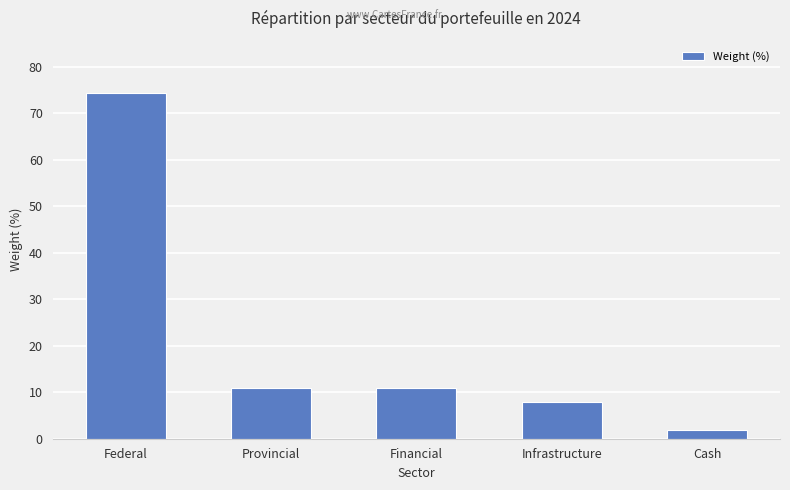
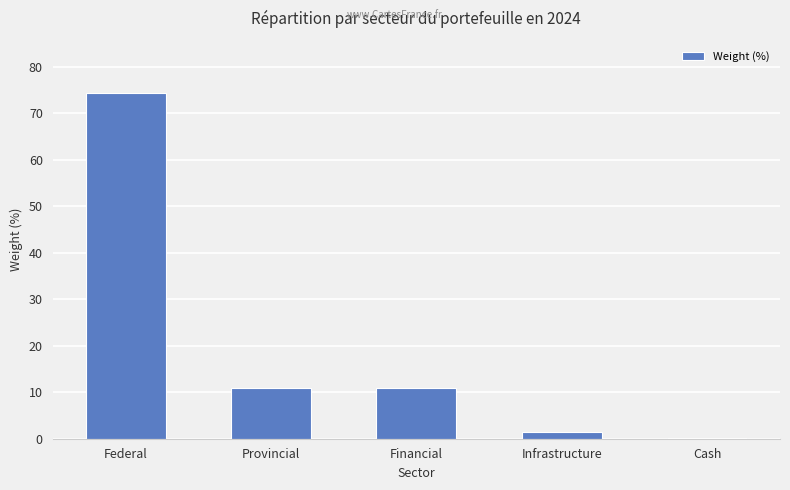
Infrastructure: 8 -> 1
Cash: 2 -> 0
